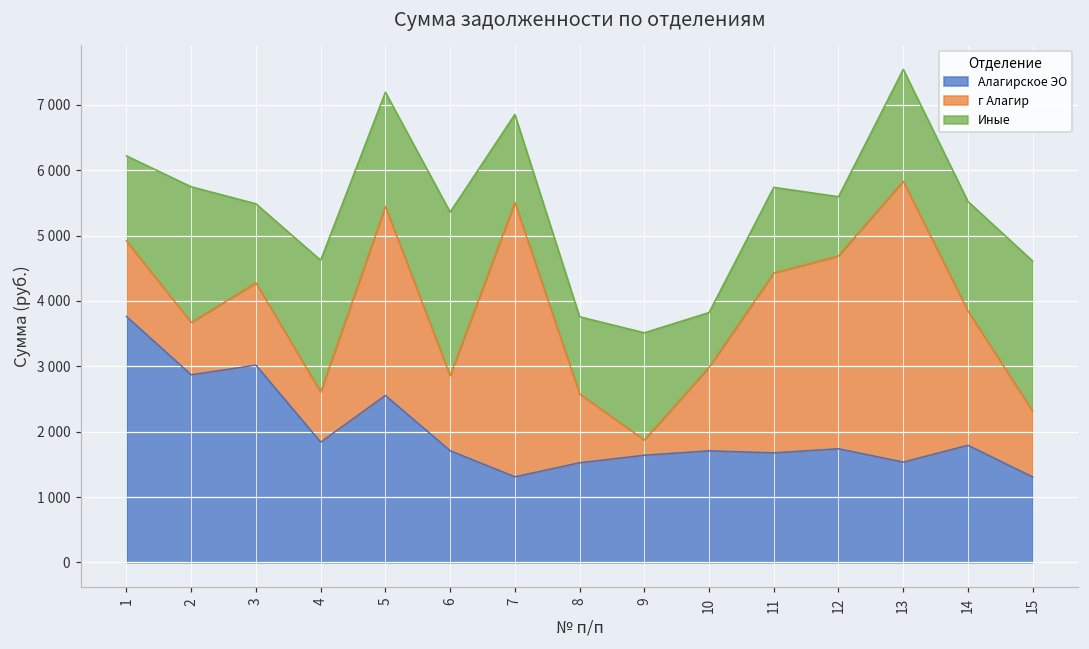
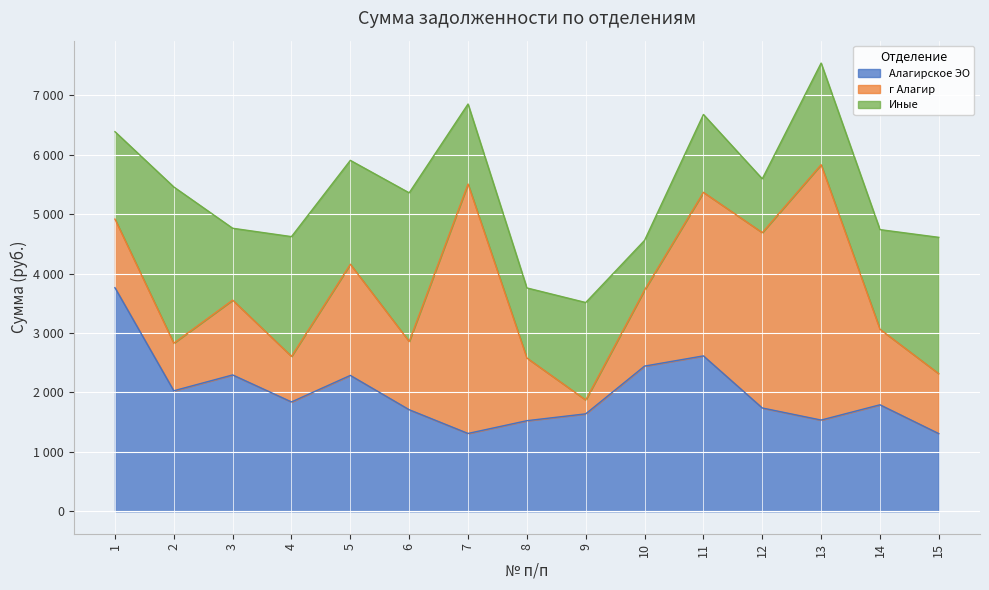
Иные, 1: 1300 -> 1500
Алагирское ЭО, 2: 2900 -> 2000
Иные, 2: 2100 -> 2600
Алагирское ЭО, 3: 3000 -> 2300
Алагирское ЭО, 5: 2600 -> 2300
г Алагир, 5: 2900 -> 1900
Алагирское ЭО, 10: 1700 -> 2400
Алагирское ЭО, 11: 1700 -> 2600
г Алагир, 14: 2100 -> 1300
